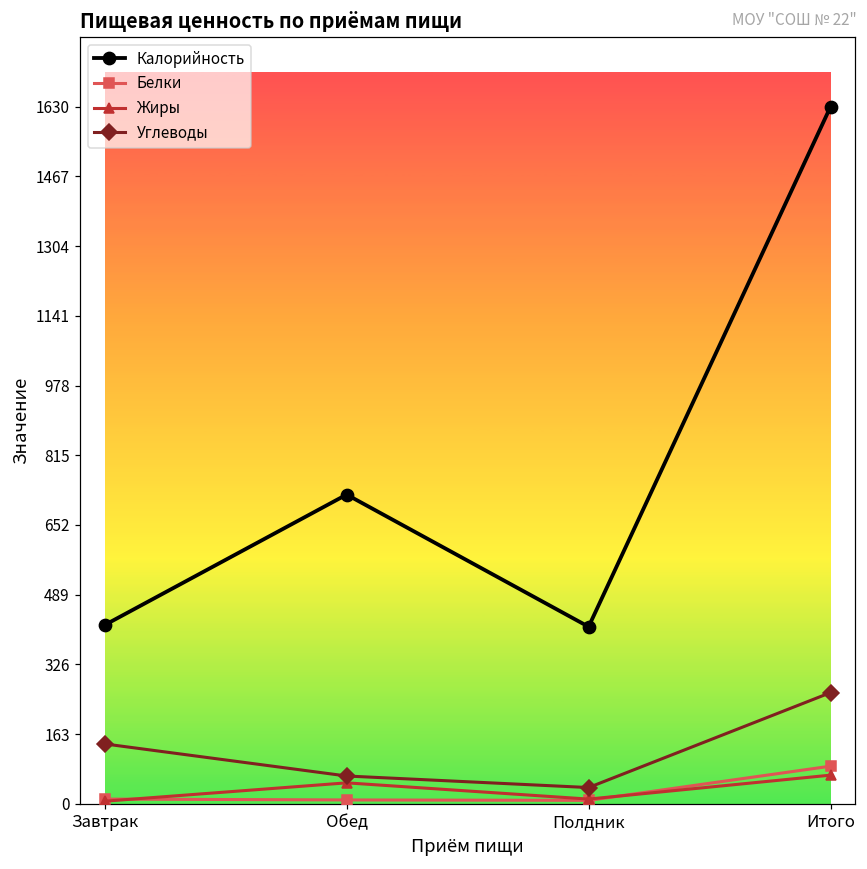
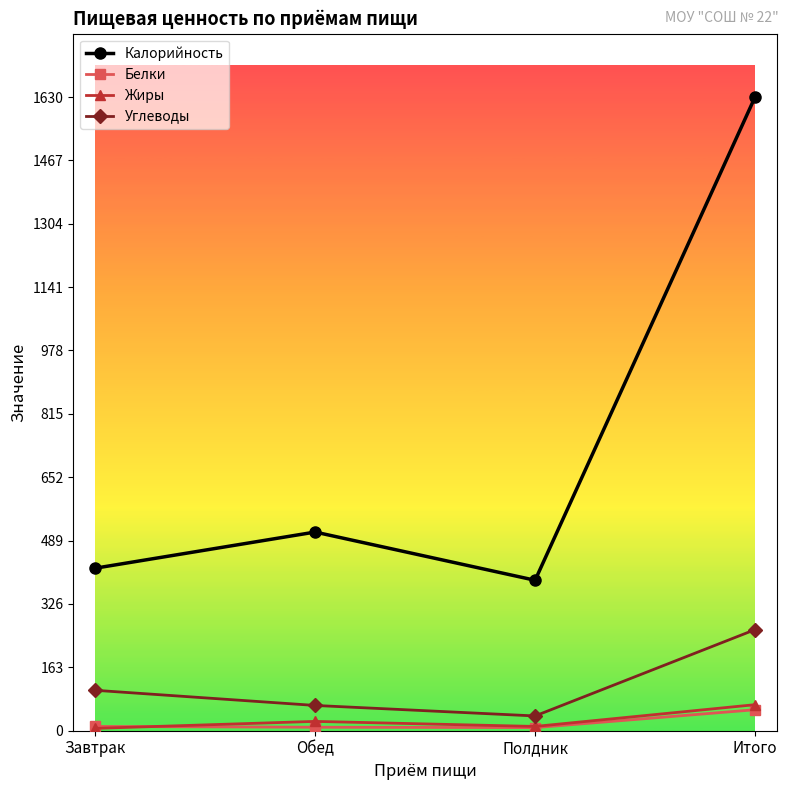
Углеводы, Завтрак: 140 -> 100
Калорийность, Обед: 720 -> 510
Жиры, Обед: 50 -> 20
Калорийность, Полдник: 410 -> 390
Белки, Итого: 90 -> 50
